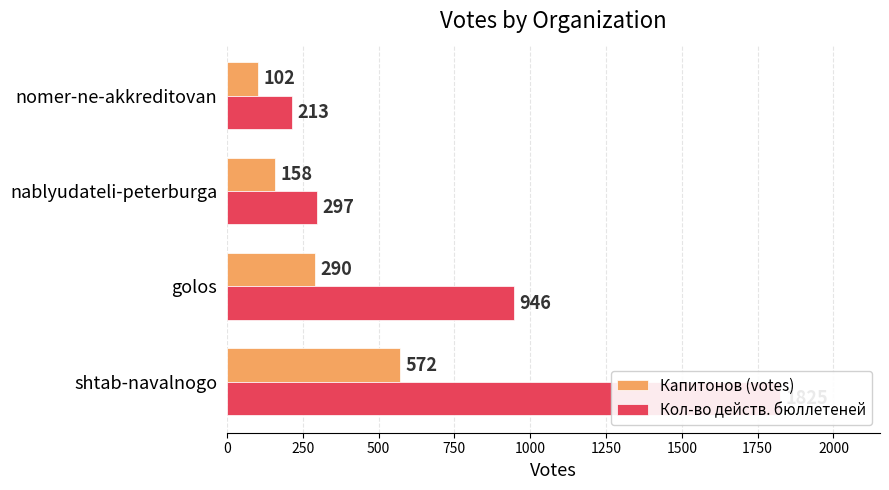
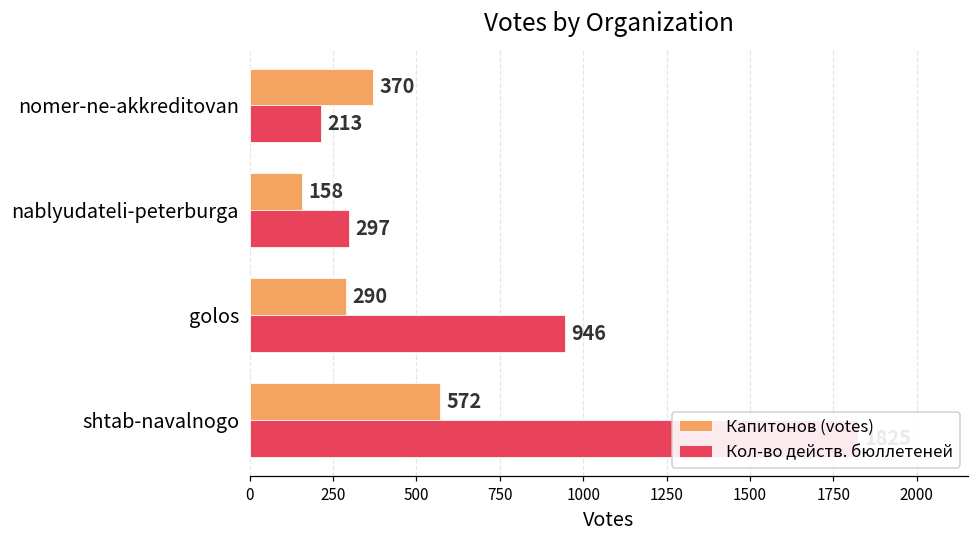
Капитонов (votes), nomer-ne-akkreditovan: 102 -> 370
